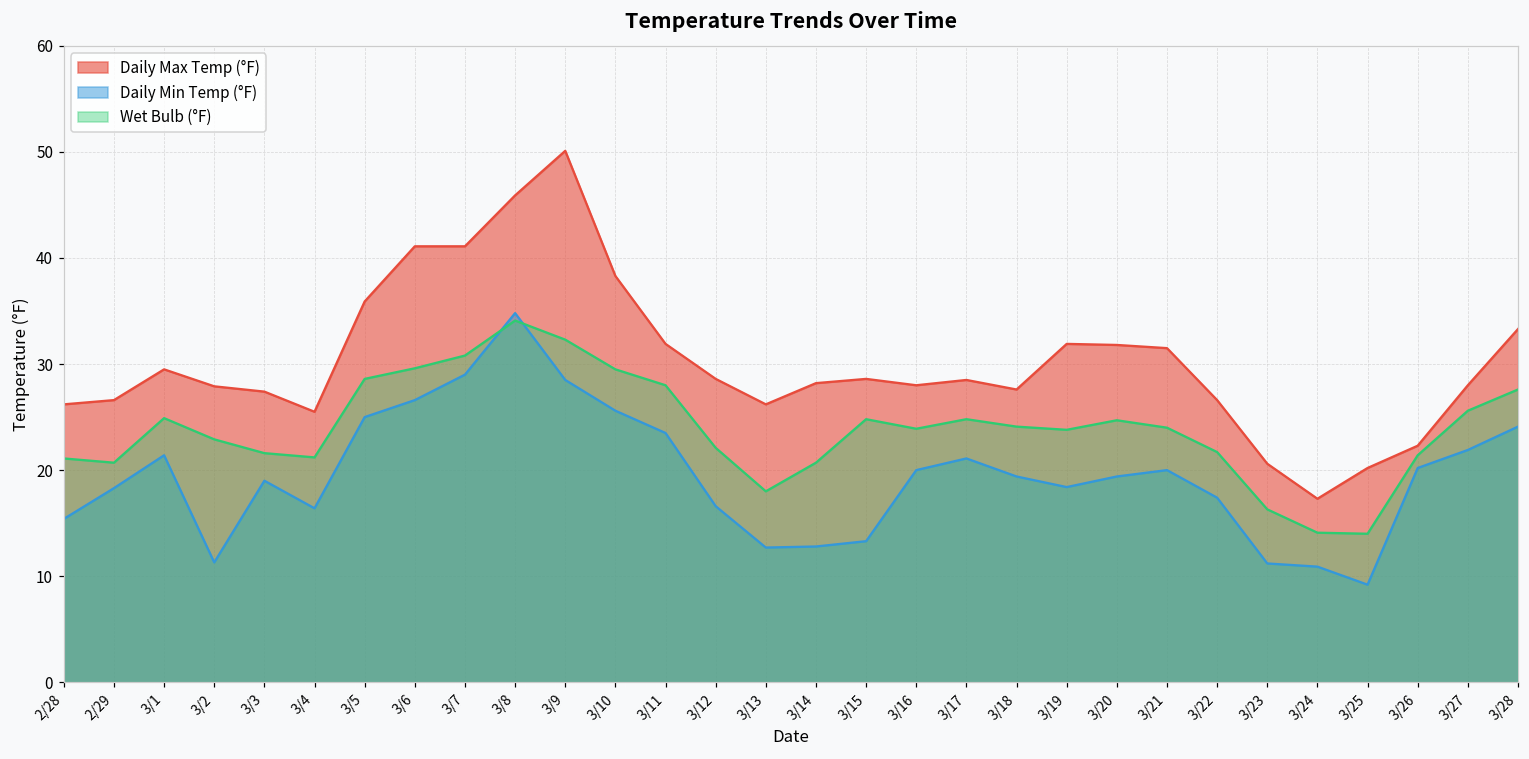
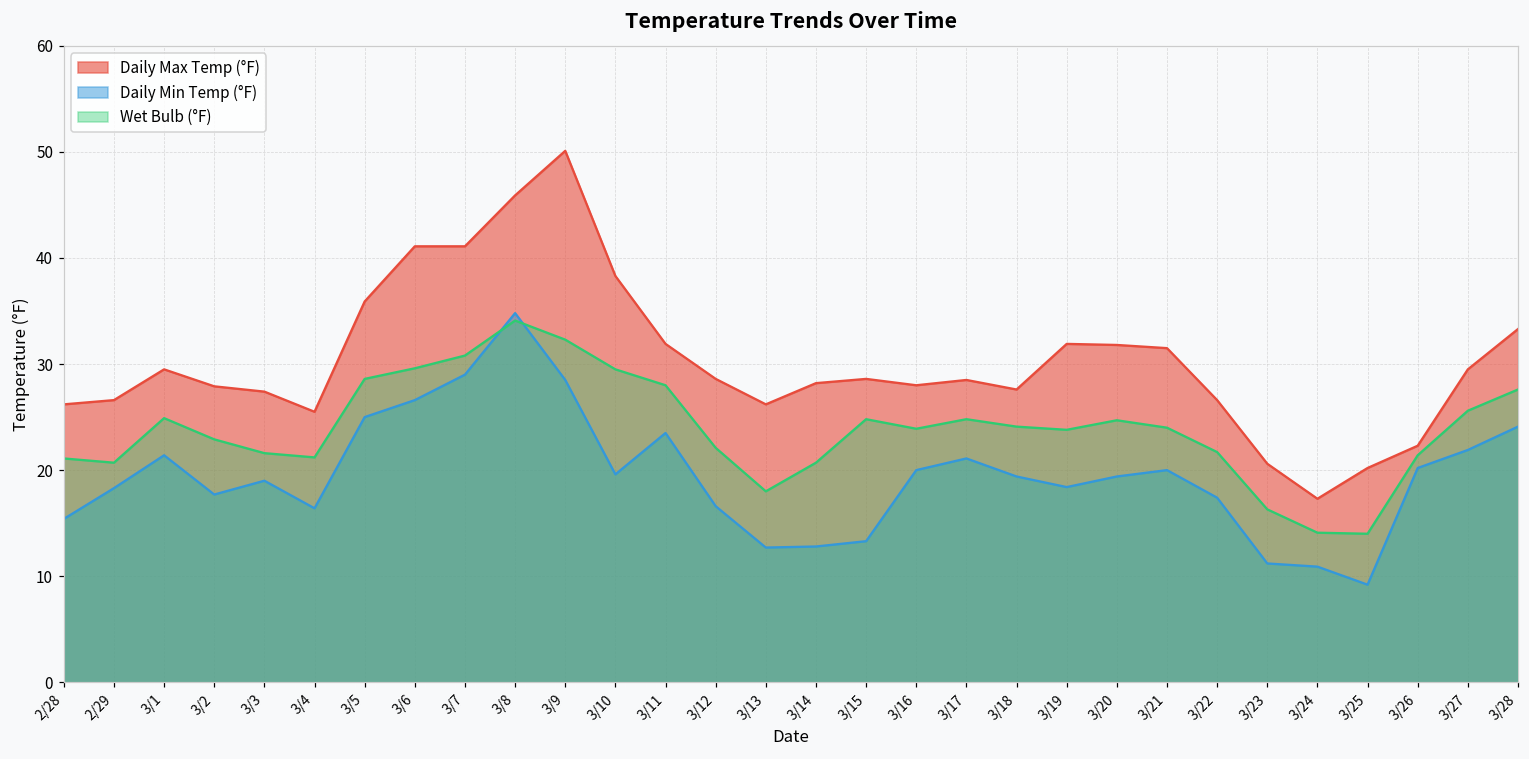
Daily Min Temp (°F), 3/2: 11 -> 18
Daily Min Temp (°F), 3/10: 26 -> 20
Daily Max Temp (°F), 3/27: 28 -> 30
